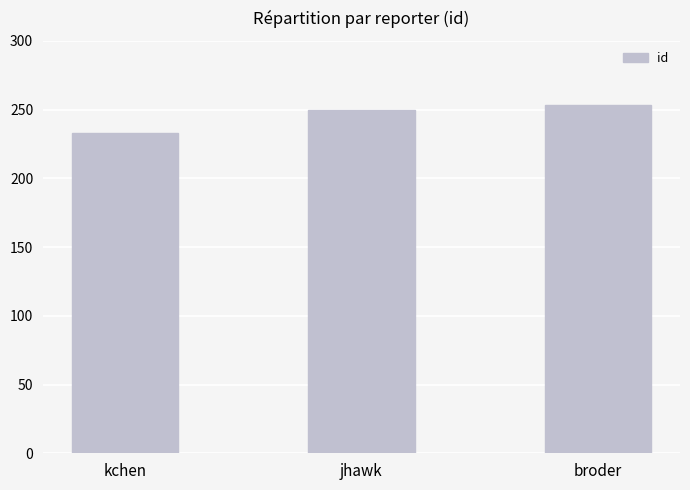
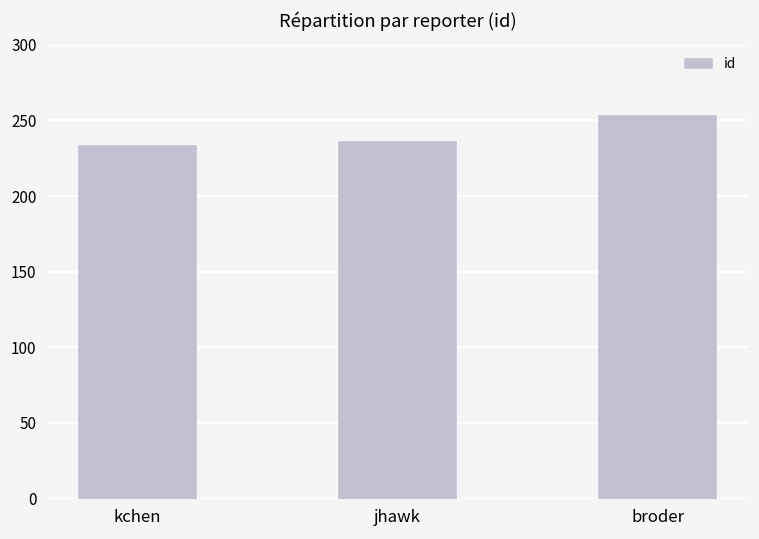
jhawk: 250 -> 236
